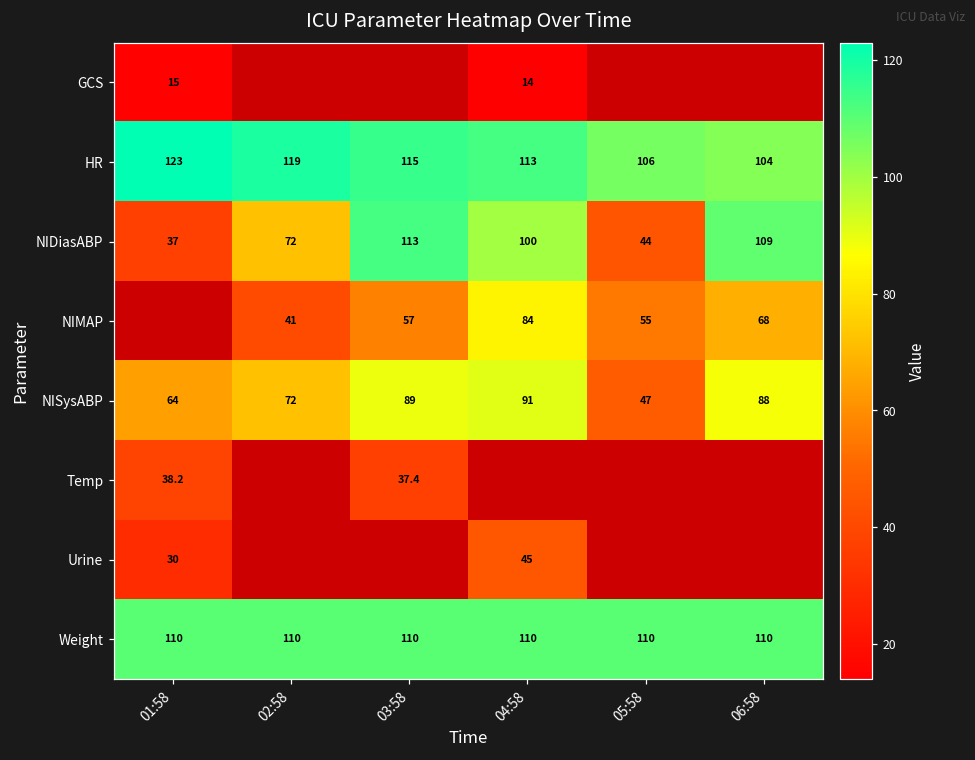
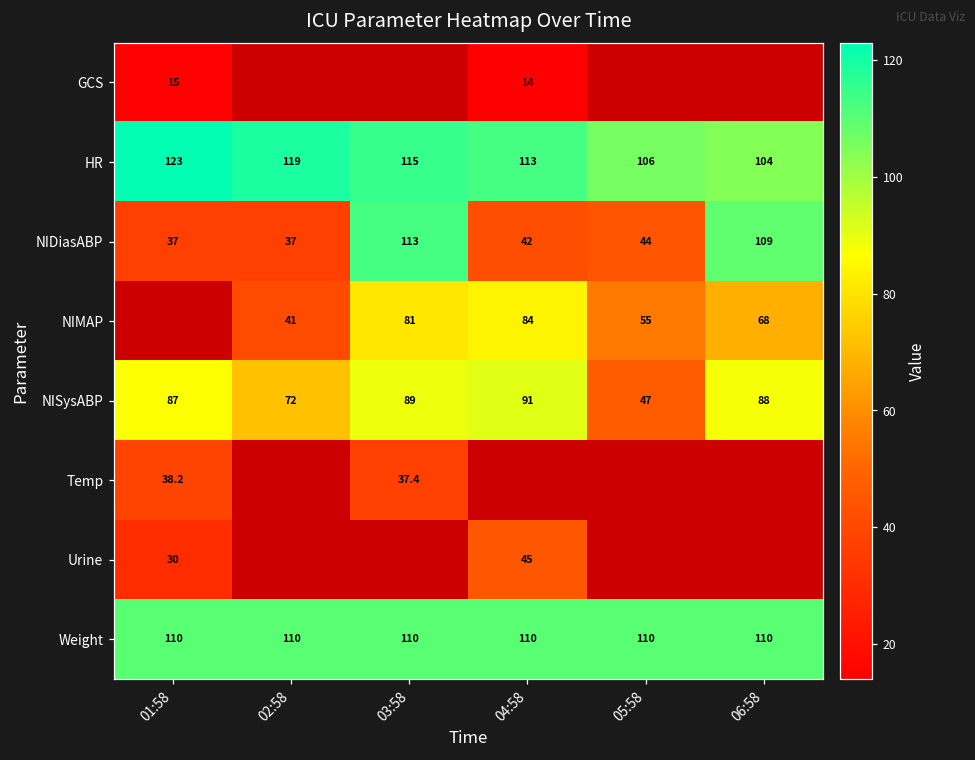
NIDiasABP, 02:58: 72 -> 37
NIDiasABP, 04:58: 100 -> 42
NIMAP, 03:58: 57 -> 81
NISysABP, 01:58: 64 -> 87
